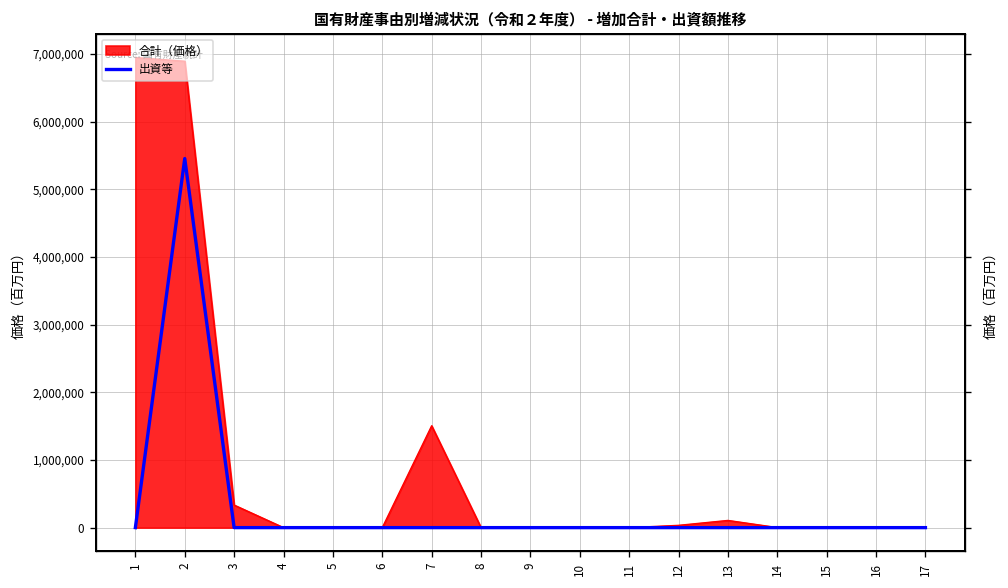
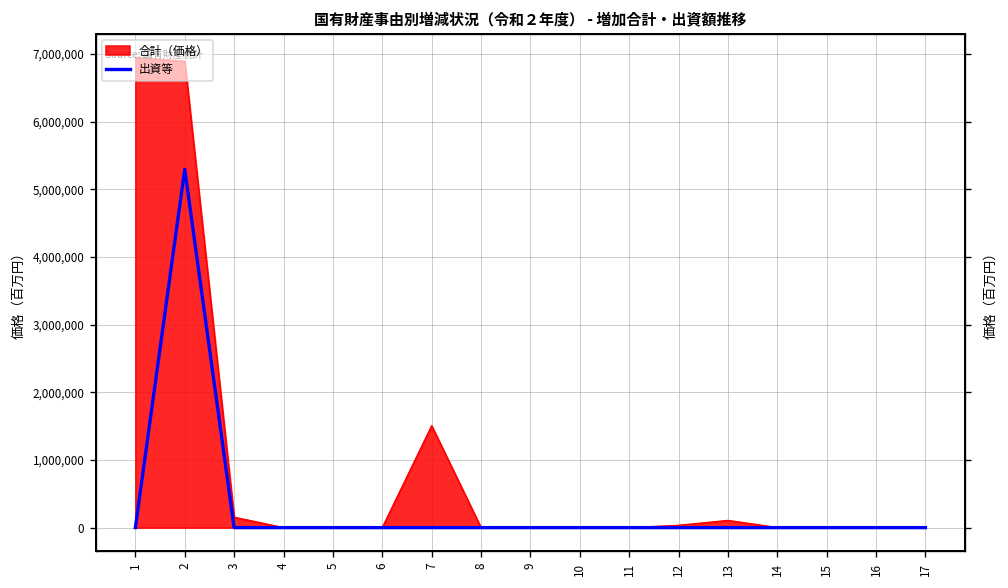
出資等, 2: 5,500,000 -> 5,300,000
合計（価格）, 3: 300,000 -> 200,000
